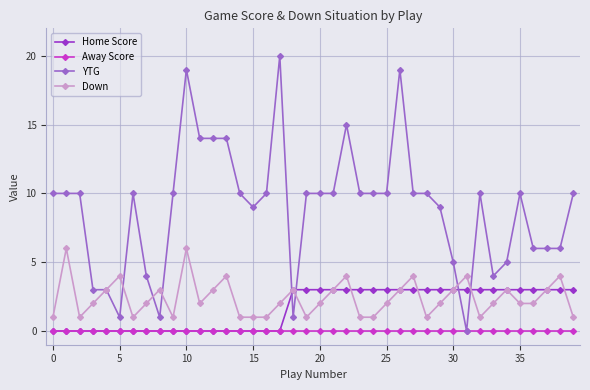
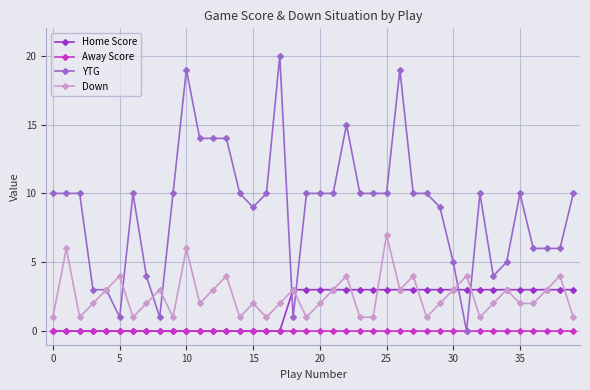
Down, 15: 1 -> 2
Down, 25: 2 -> 7
